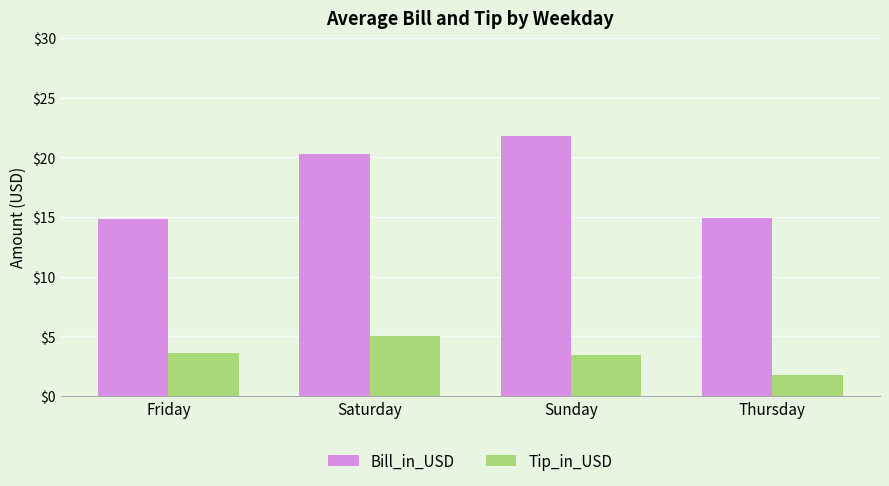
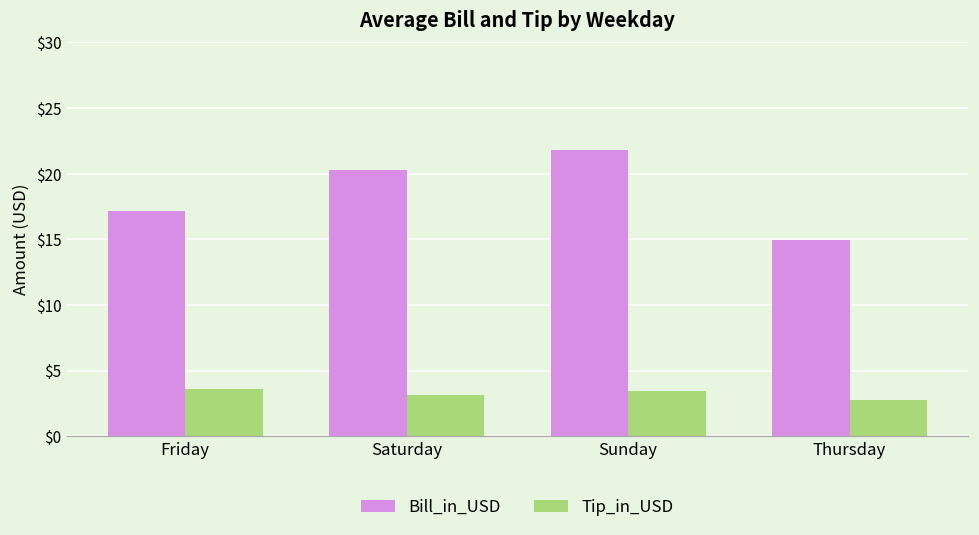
Bill_in_USD, Friday: $14.8 -> $17.2
Tip_in_USD, Saturday: $5.0 -> $3.1
Tip_in_USD, Thursday: $1.8 -> $2.8
